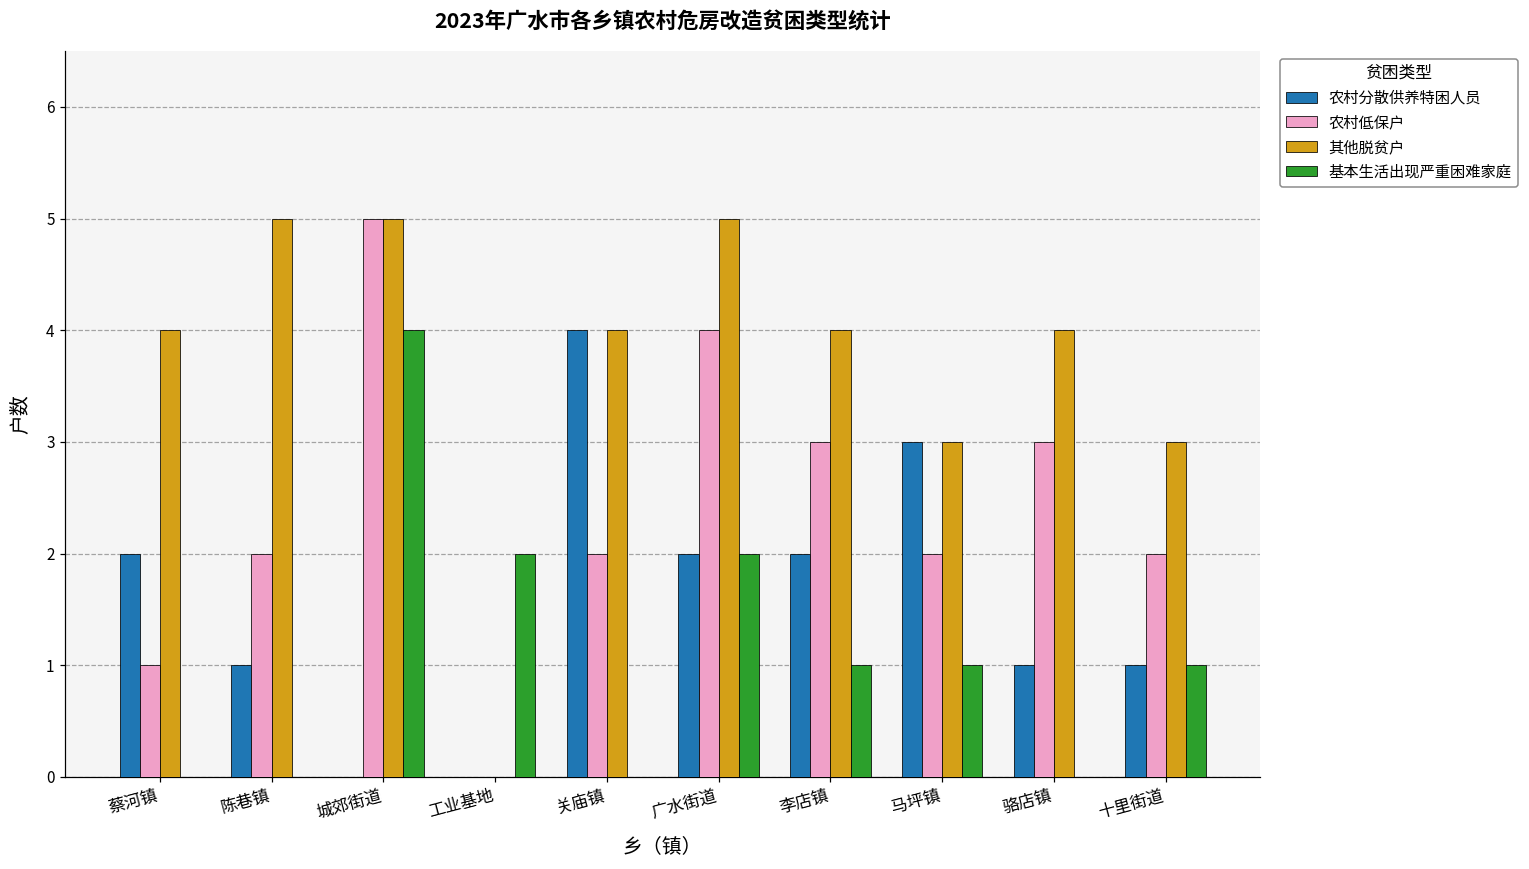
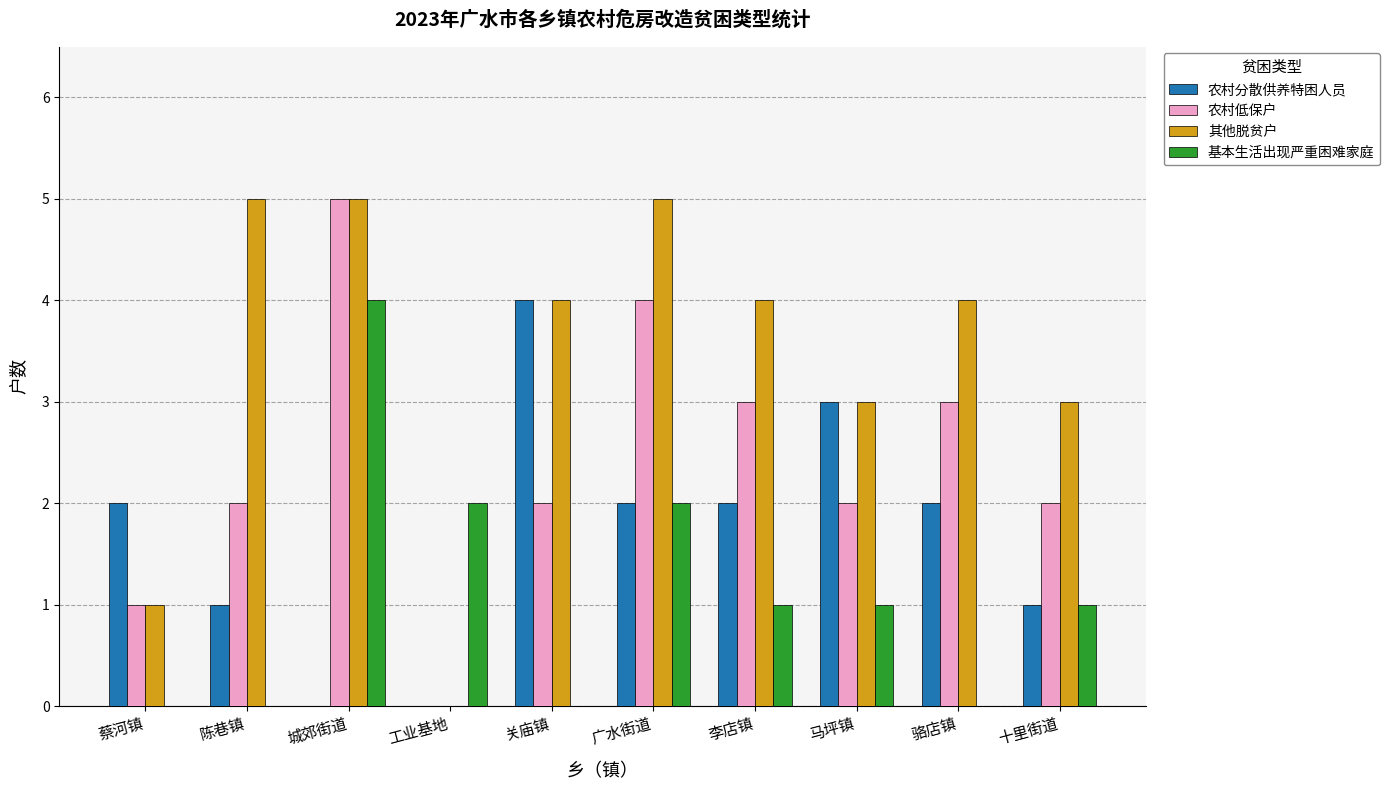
其他脱贫户, 蔡河镇: 4 -> 1
农村分散供养特困人员, 骆店镇: 1 -> 2
